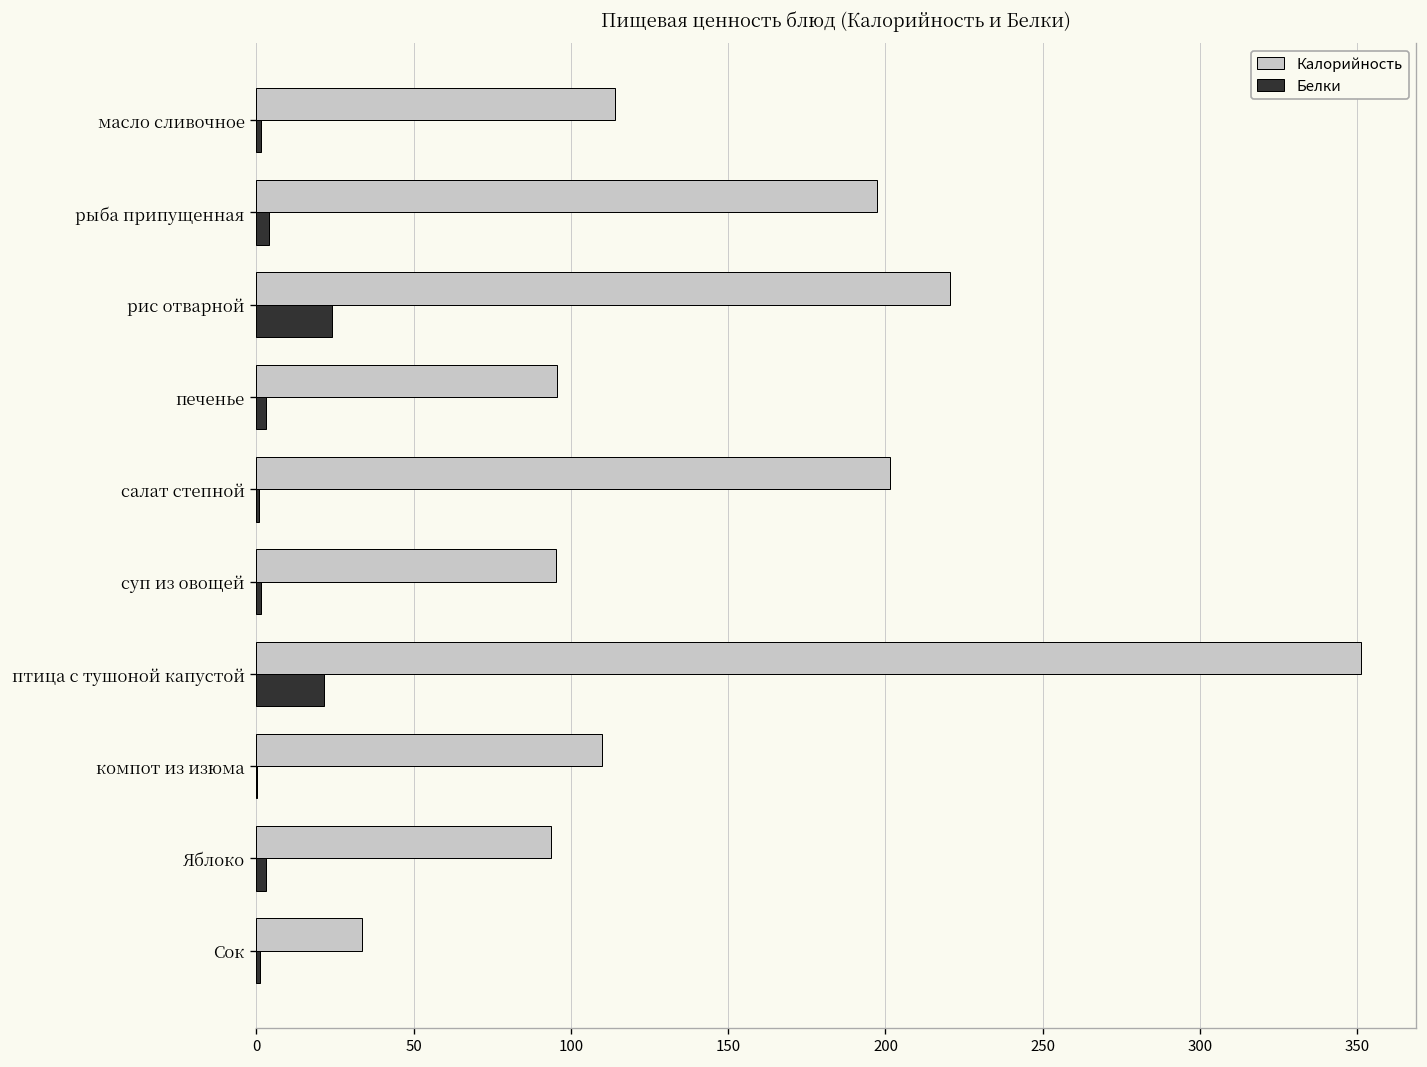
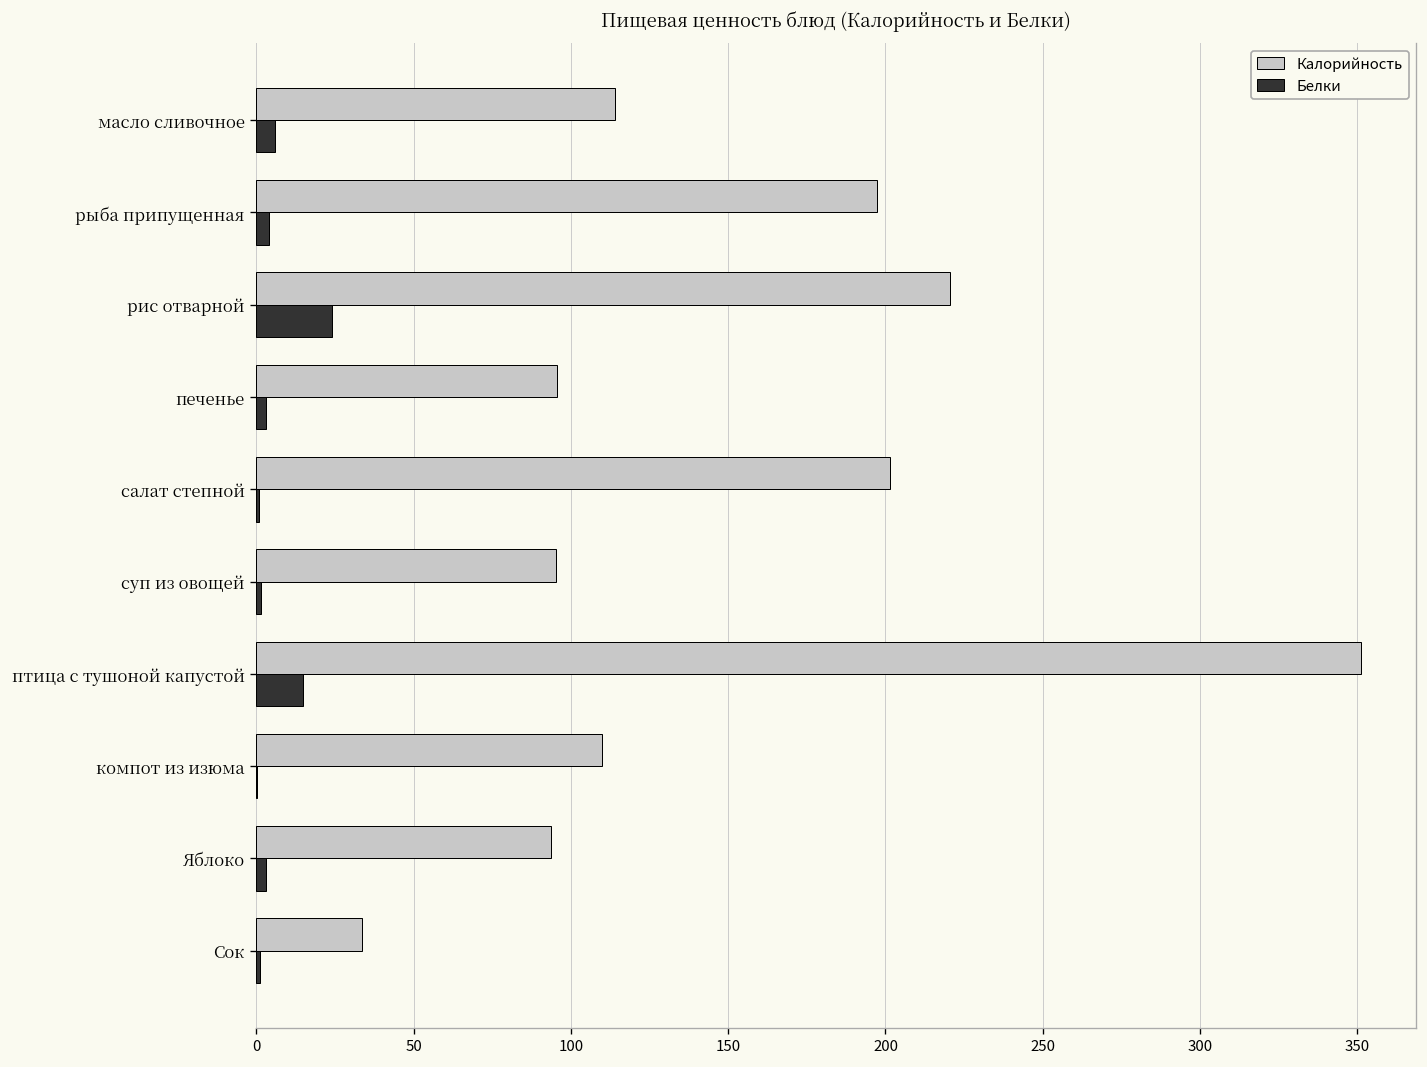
Белки, масло сливочное: 1 -> 6
Белки, птица с тушоной капустой: 21 -> 15
